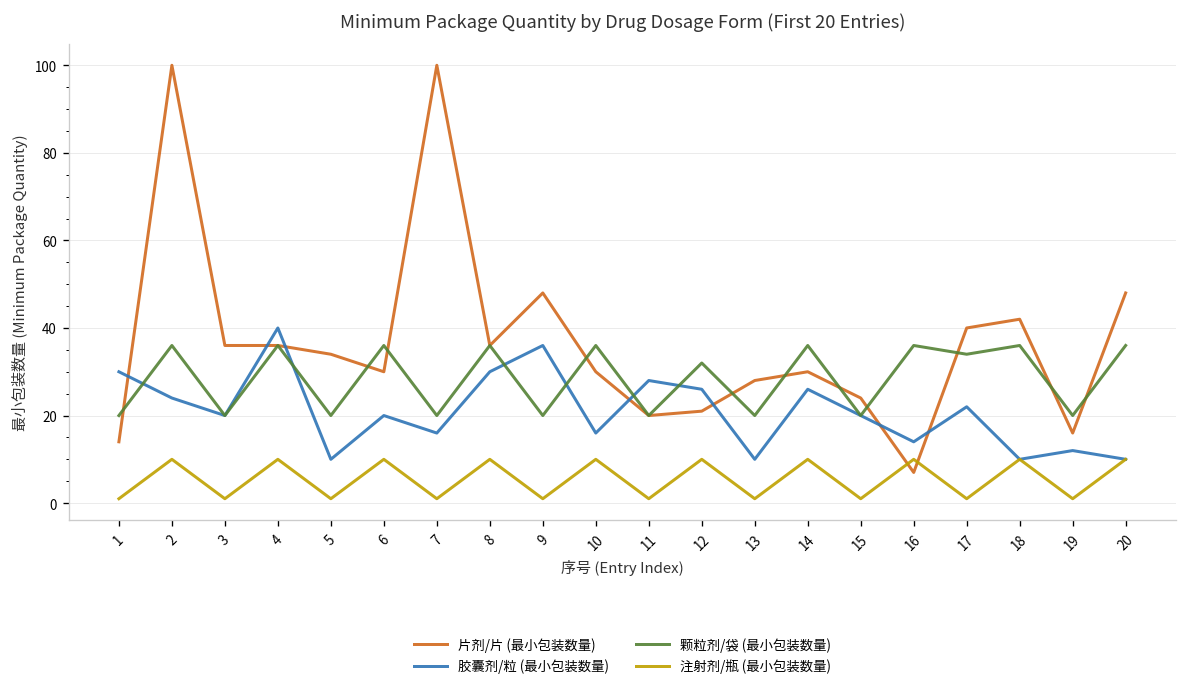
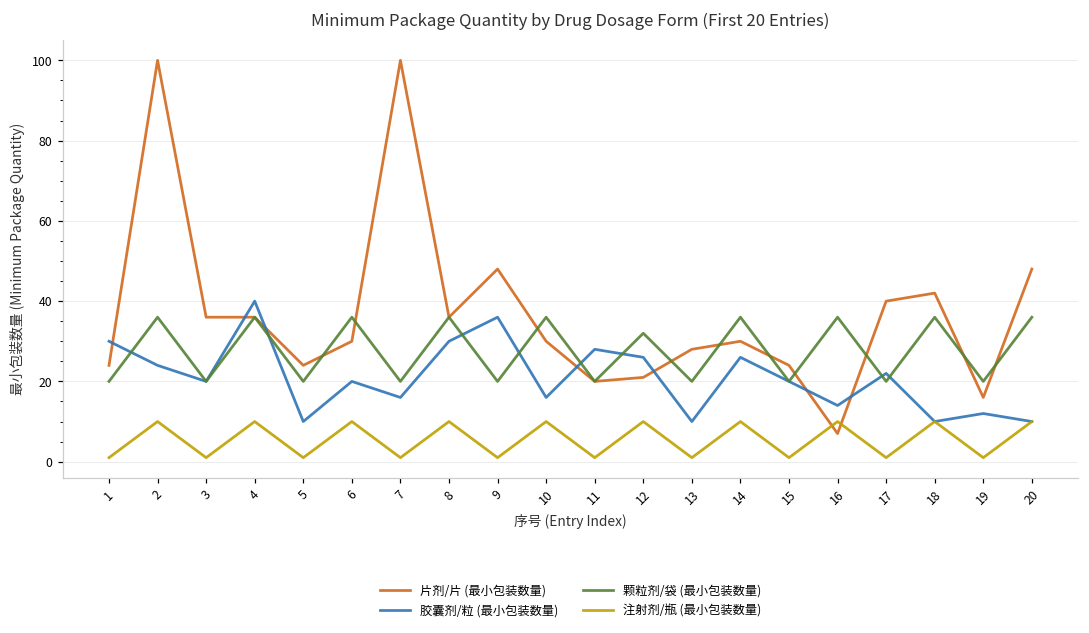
片剂/片 (最小包装数量), 1: 14 -> 24
片剂/片 (最小包装数量), 5: 34 -> 24
颗粒剂/袋 (最小包装数量), 17: 34 -> 20
